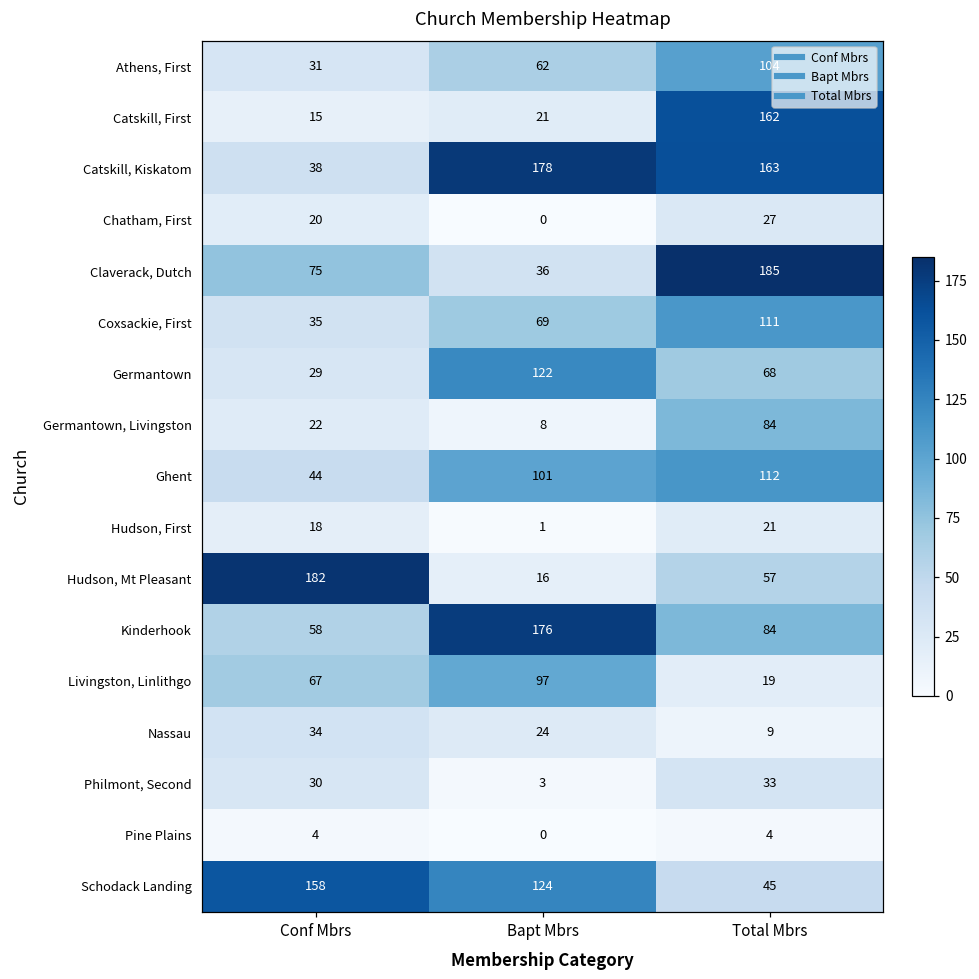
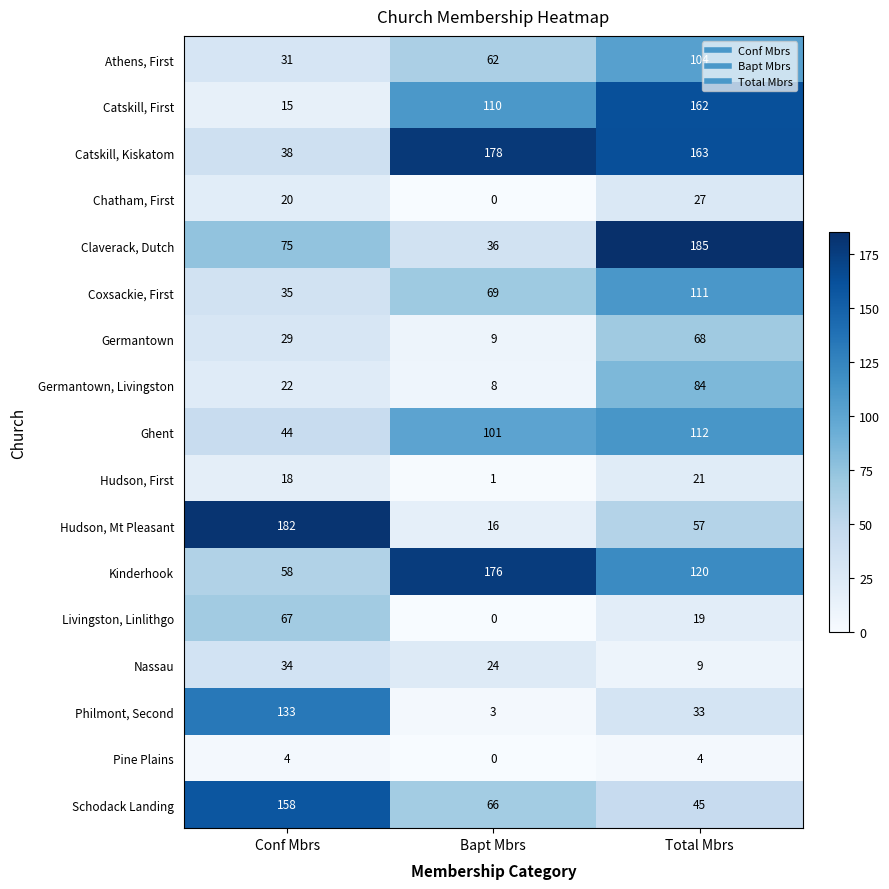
Catskill, First, Bapt Mbrs: 21 -> 110
Germantown, Bapt Mbrs: 122 -> 9
Kinderhook, Total Mbrs: 84 -> 120
Livingston, Linlithgo, Bapt Mbrs: 97 -> 0
Philmont, Second, Conf Mbrs: 30 -> 133
Schodack Landing, Bapt Mbrs: 124 -> 66
